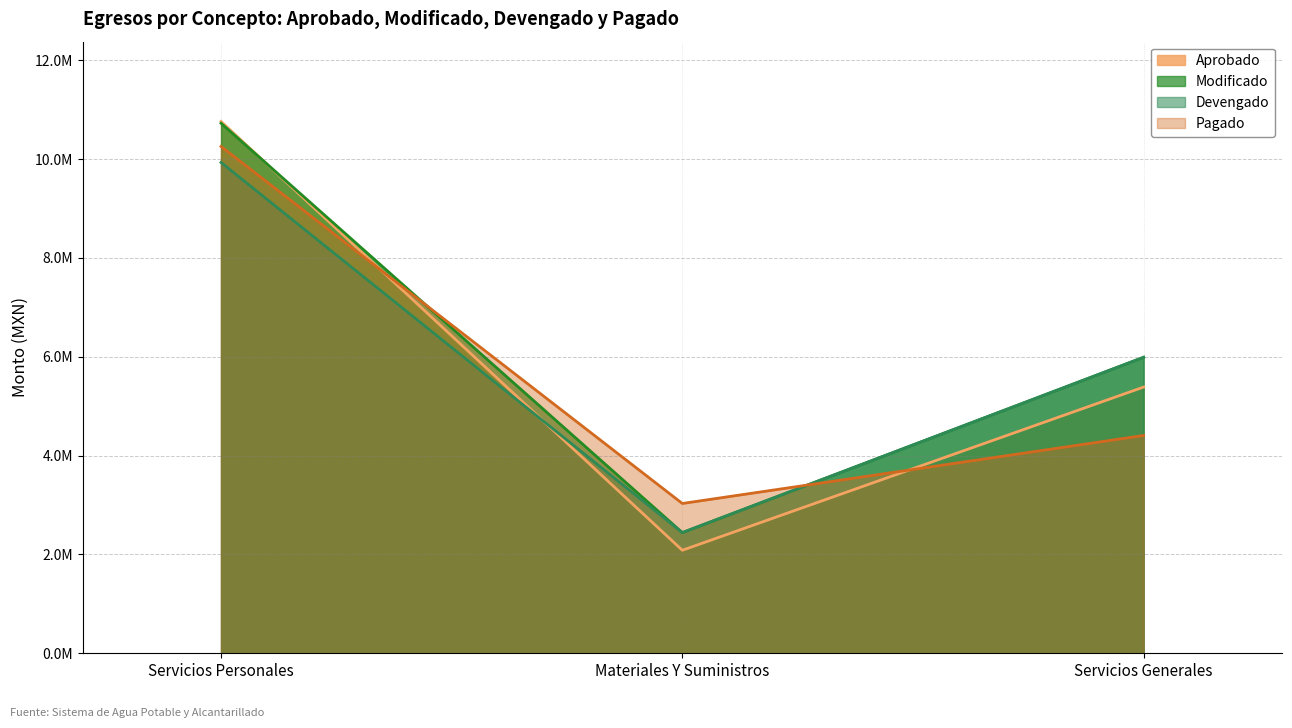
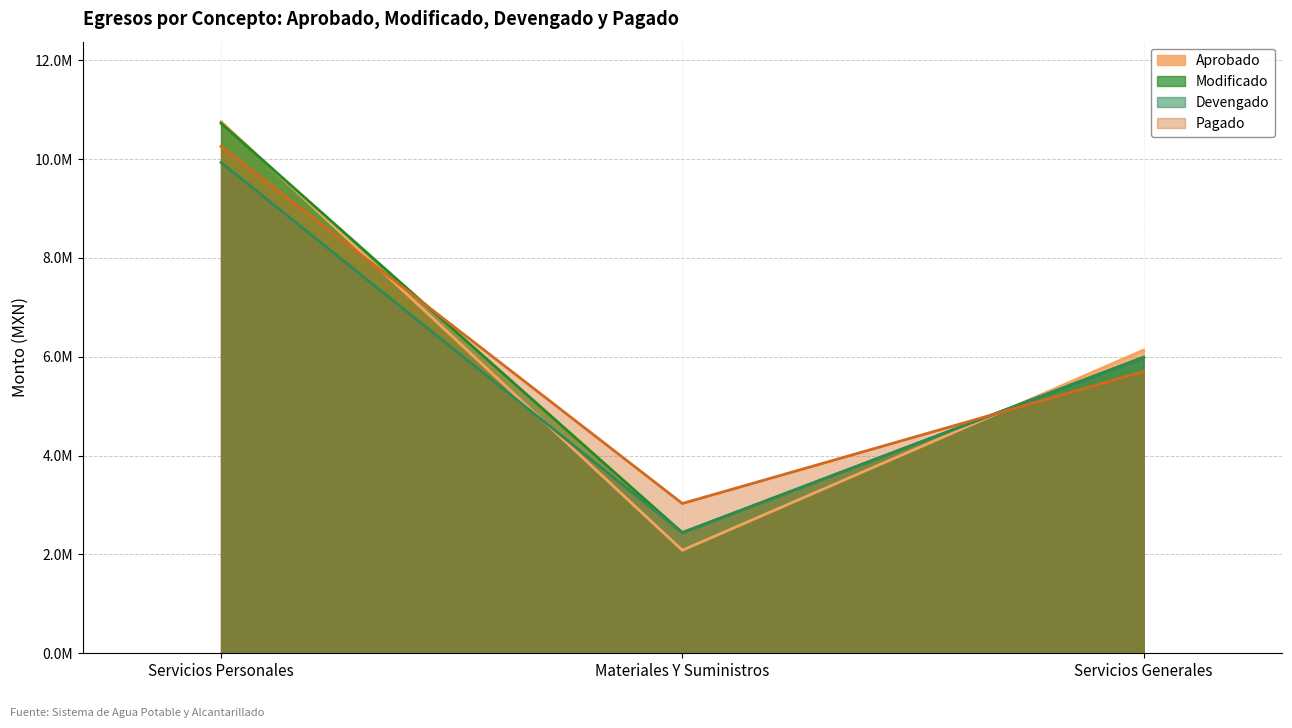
Aprobado, Servicios Generales: 5400000 -> 6100000
Pagado, Servicios Generales: 4400000 -> 5700000
